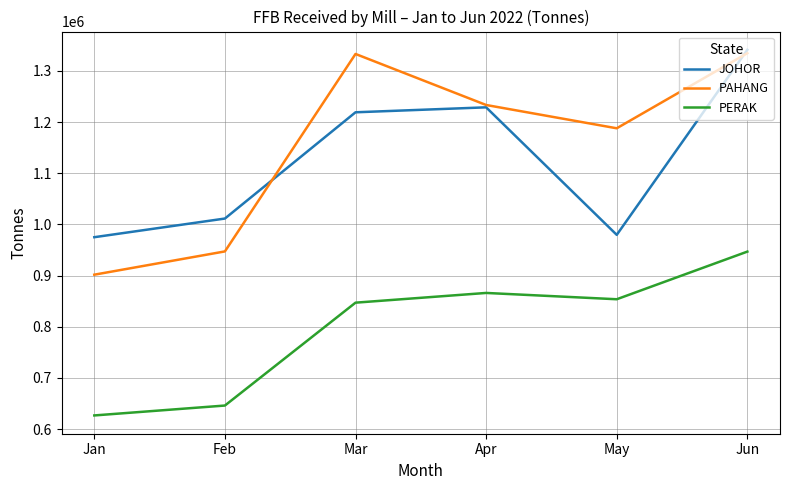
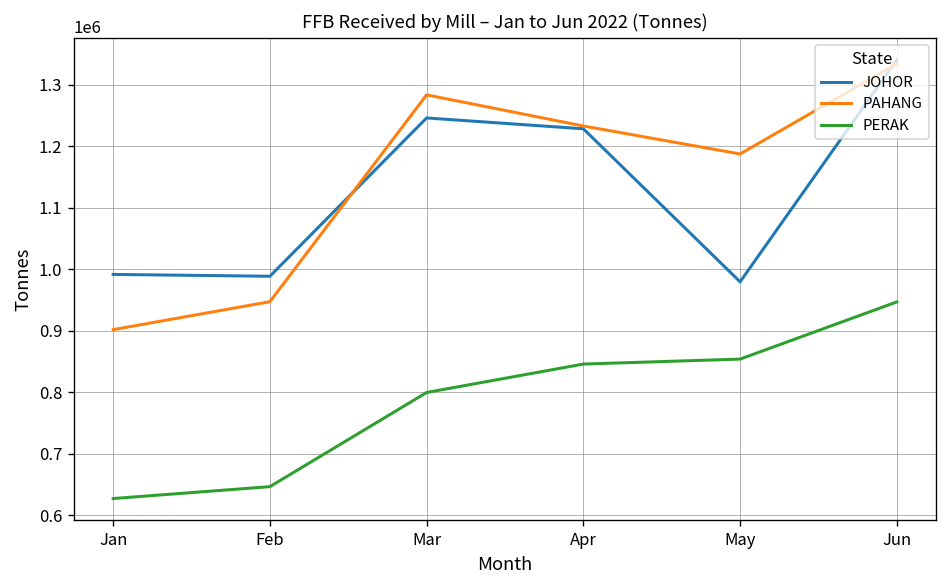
JOHOR, Jan: 980000 -> 990000
JOHOR, Feb: 1010000 -> 990000
JOHOR, Mar: 1220000 -> 1250000
PAHANG, Mar: 1330000 -> 1280000
PERAK, Mar: 850000 -> 800000
PERAK, Apr: 870000 -> 850000
